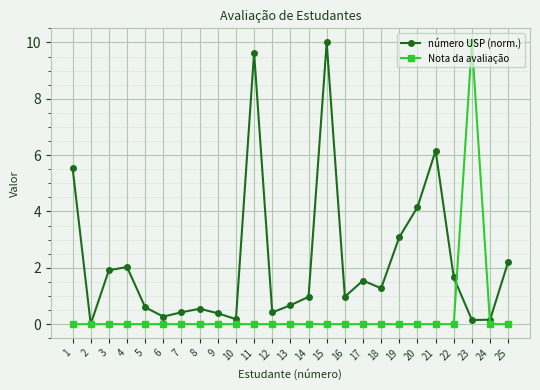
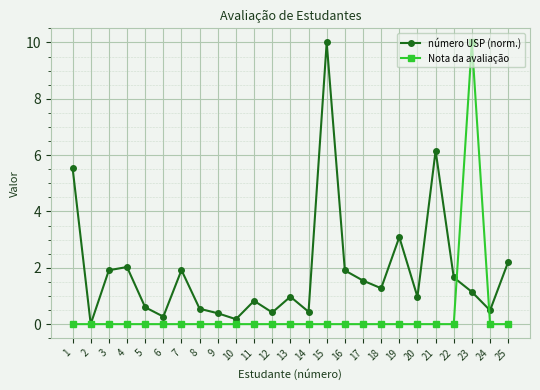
número USP (norm.), 7: 0.4 -> 1.9
número USP (norm.), 11: 9.6 -> 0.8
número USP (norm.), 13: 0.7 -> 1.0
número USP (norm.), 14: 1.0 -> 0.4
número USP (norm.), 16: 1.0 -> 1.9
número USP (norm.), 20: 4.1 -> 1.0
número USP (norm.), 23: 0.1 -> 1.1
número USP (norm.), 24: 0.2 -> 0.5
